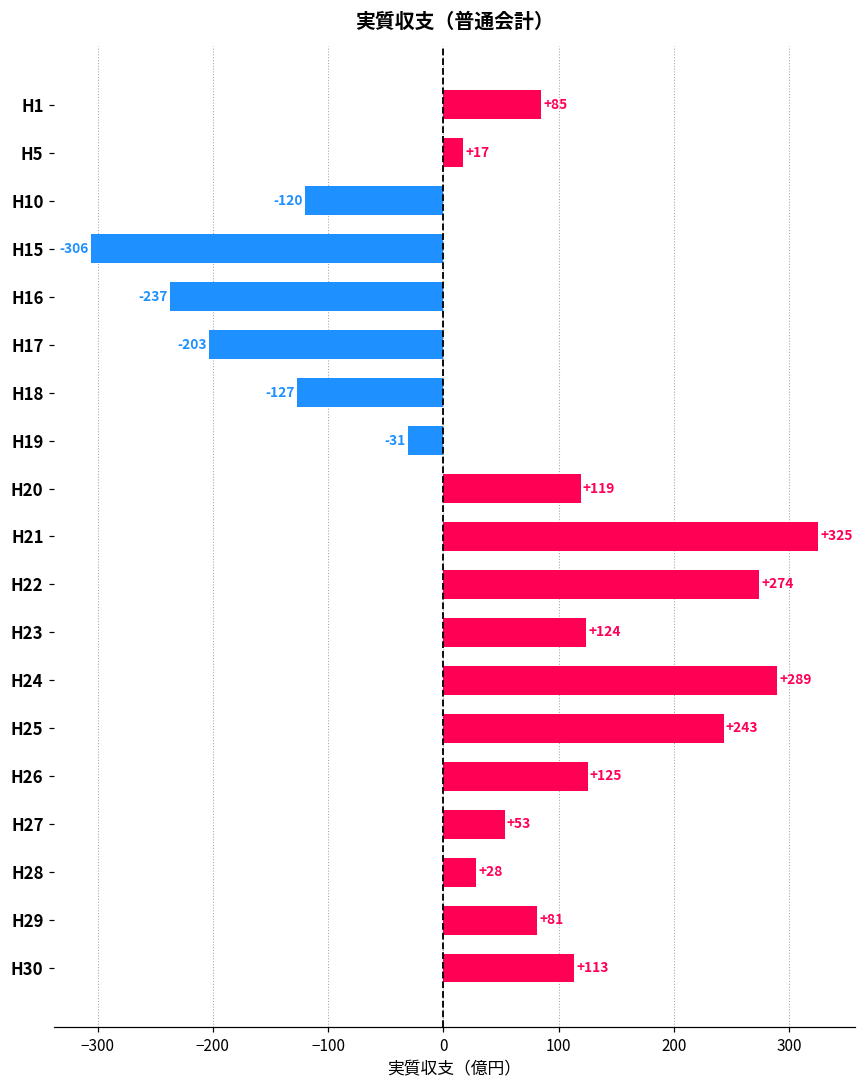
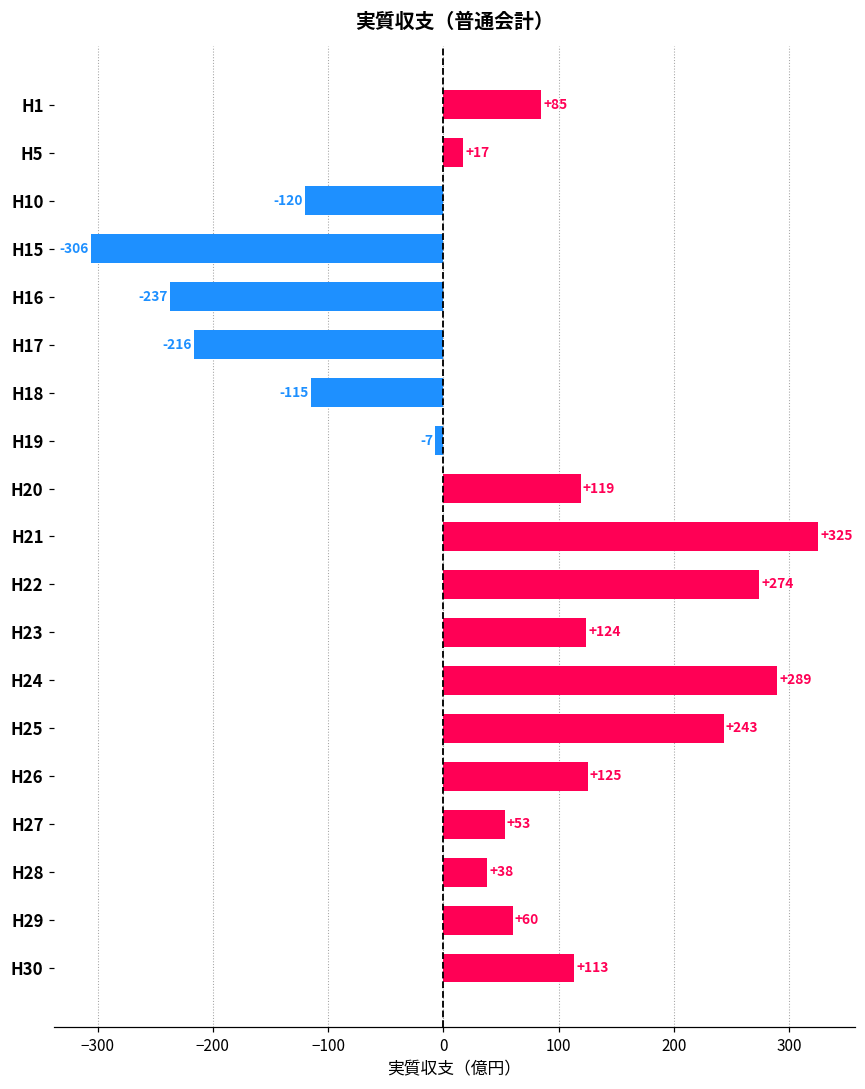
H17: -203 -> -216
H18: -127 -> -115
H19: -31 -> -7
H28: +28 -> +38
H29: +81 -> +60
